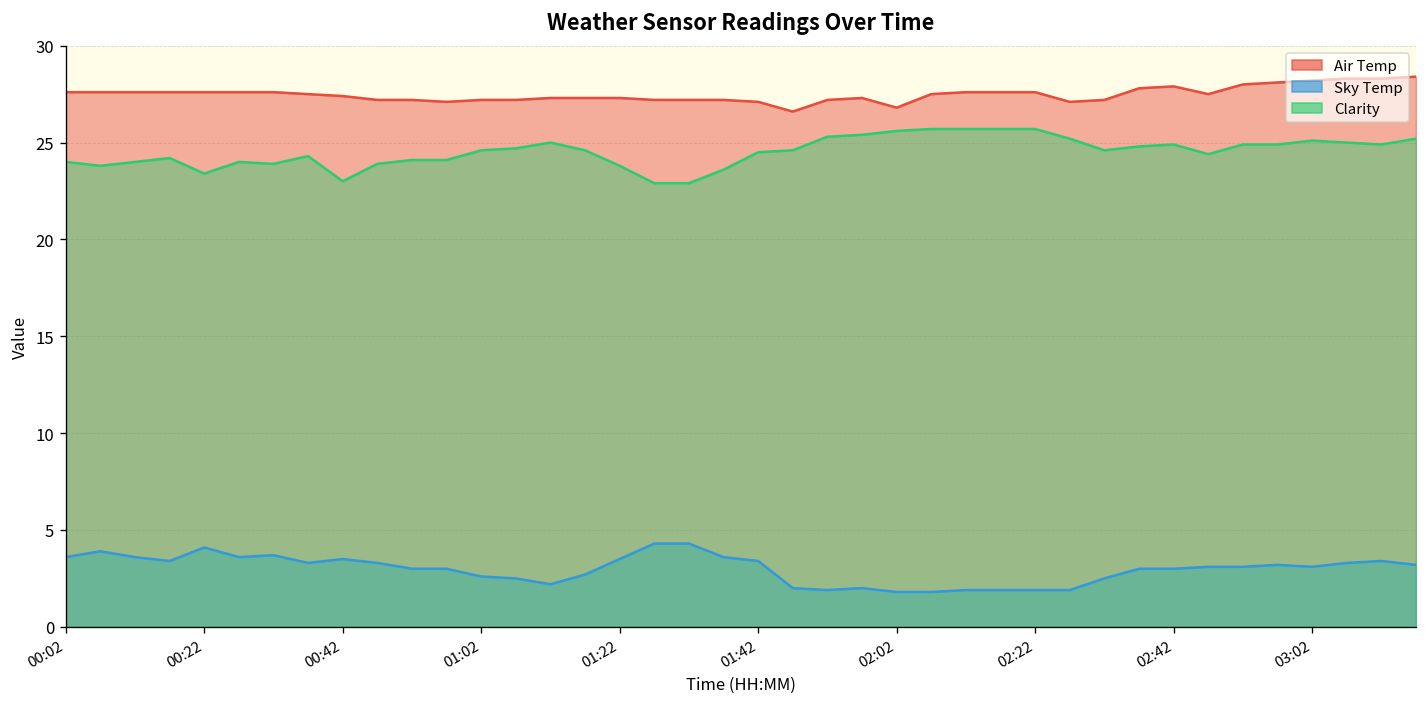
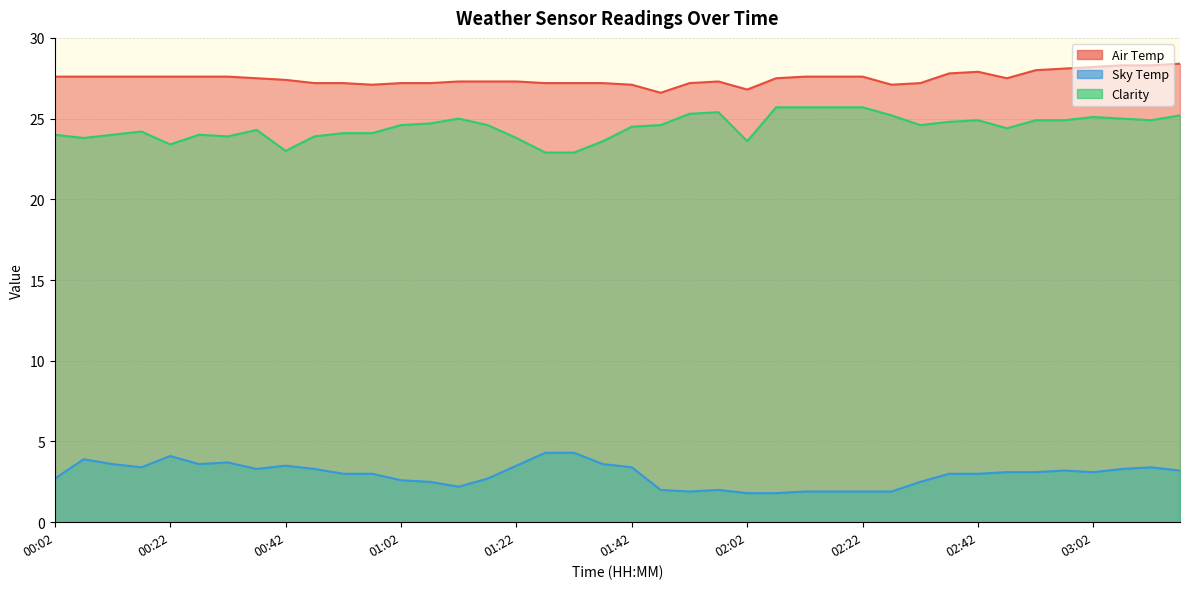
Sky Temp, 00:02: 3.6 -> 2.7
Clarity, 02:02: 25.6 -> 23.6
